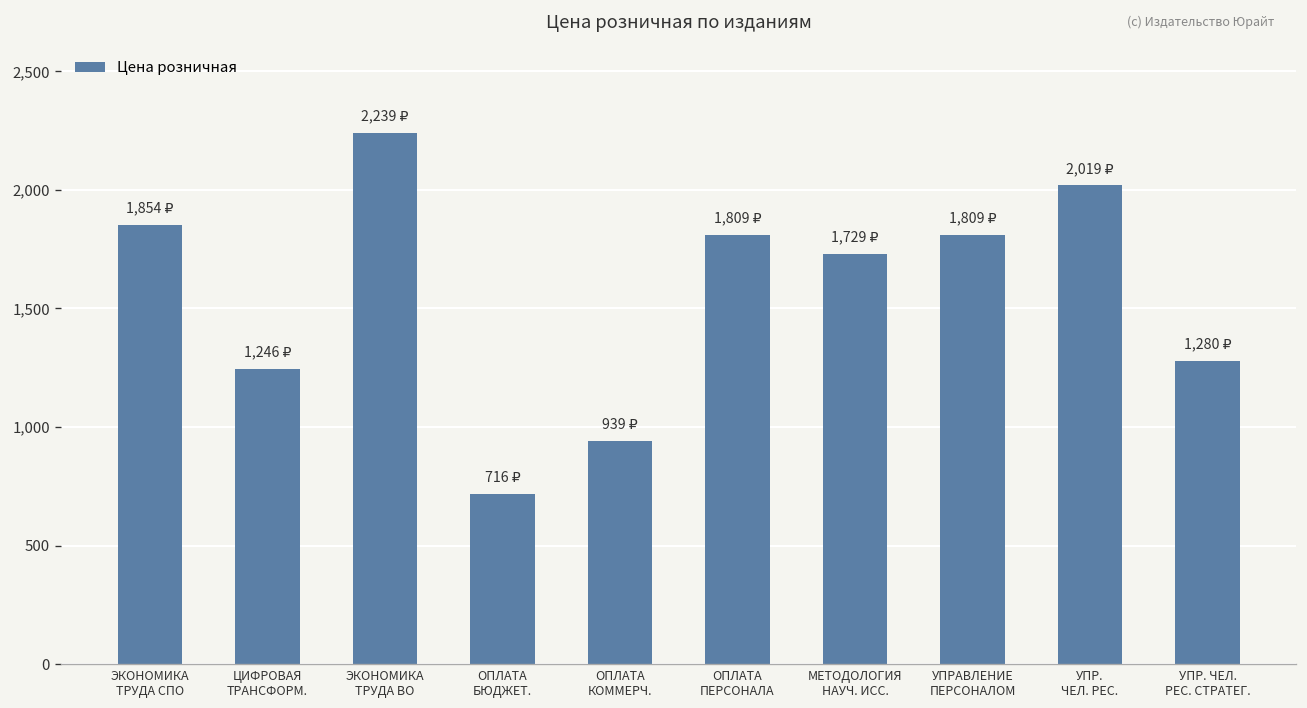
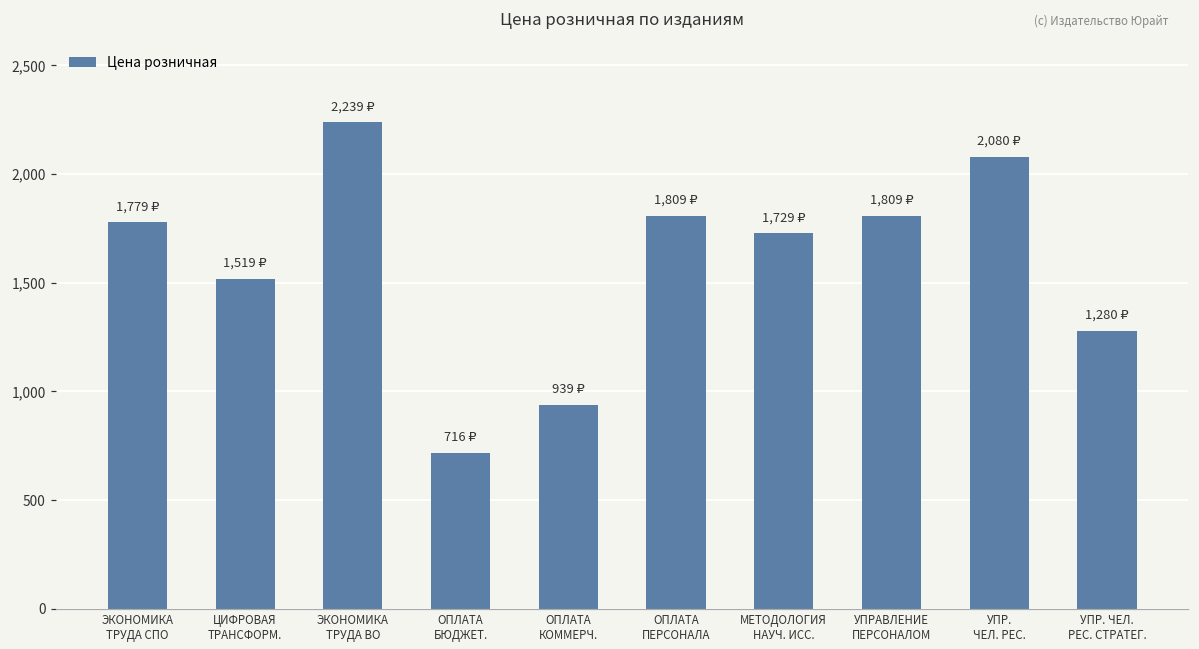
ЭКОНОМИКА ТРУДА СПО: 1,854 -> 1,779
ЦИФРОВАЯ ТРАНСФОРМ.: 1,246 -> 1,519
УПР. ЧЕЛ. РЕС.: 2,019 -> 2,080
